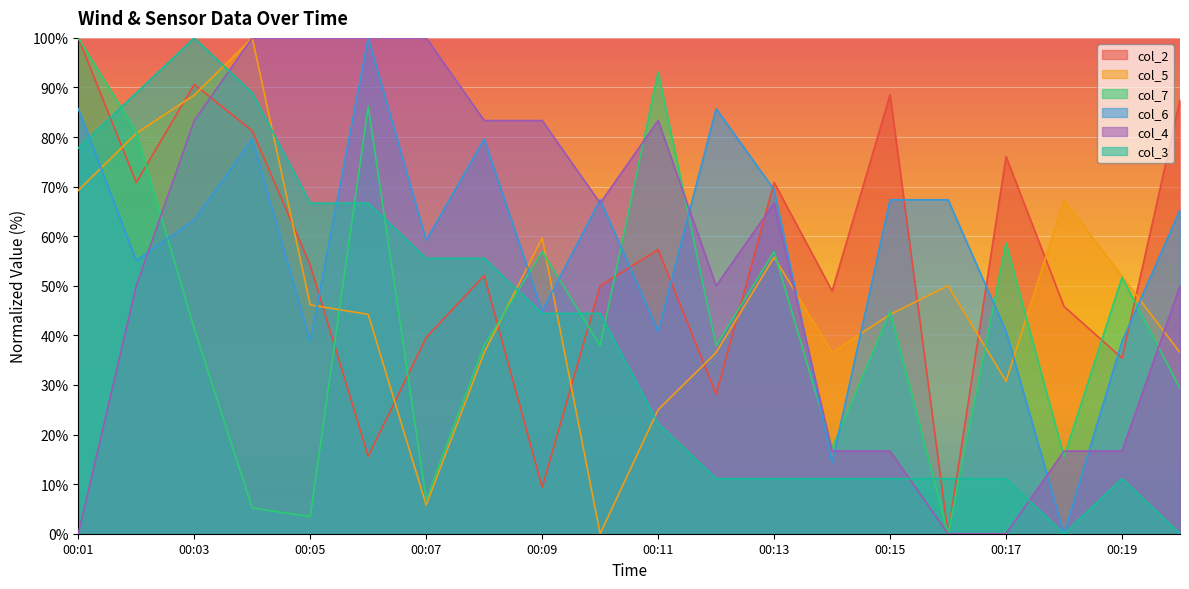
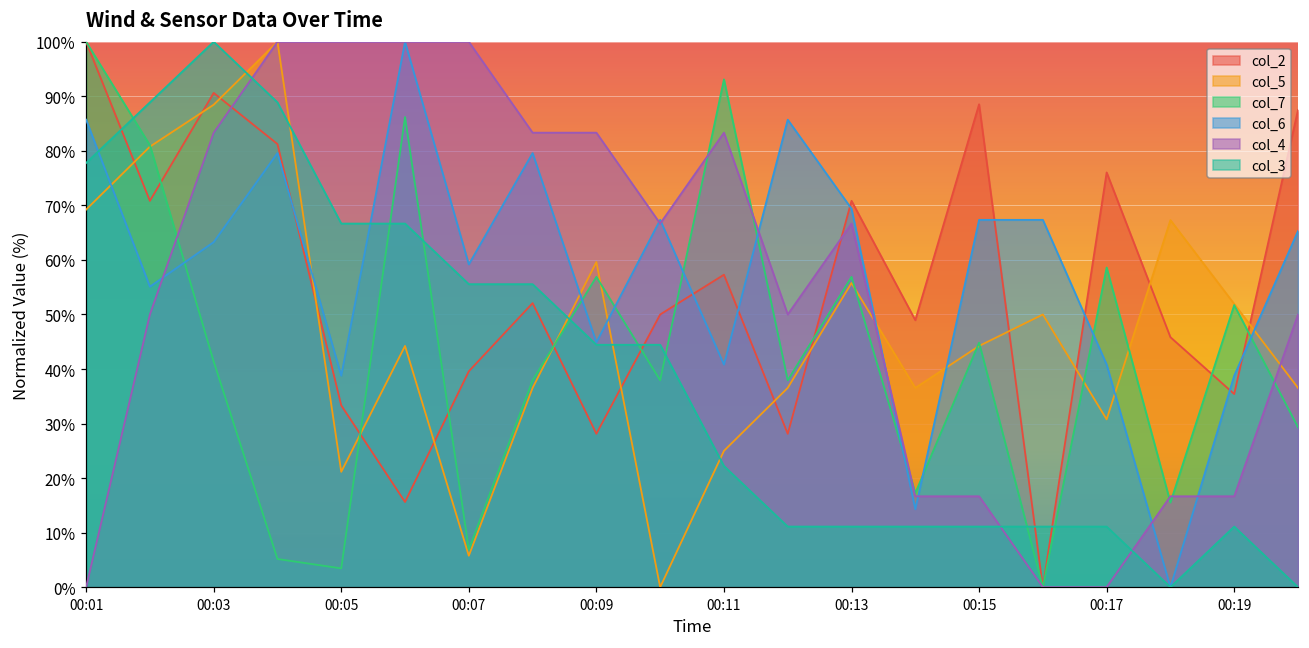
col_2, 00:05: 54% -> 33%
col_5, 00:05: 46% -> 21%
col_2, 00:09: 9% -> 28%
